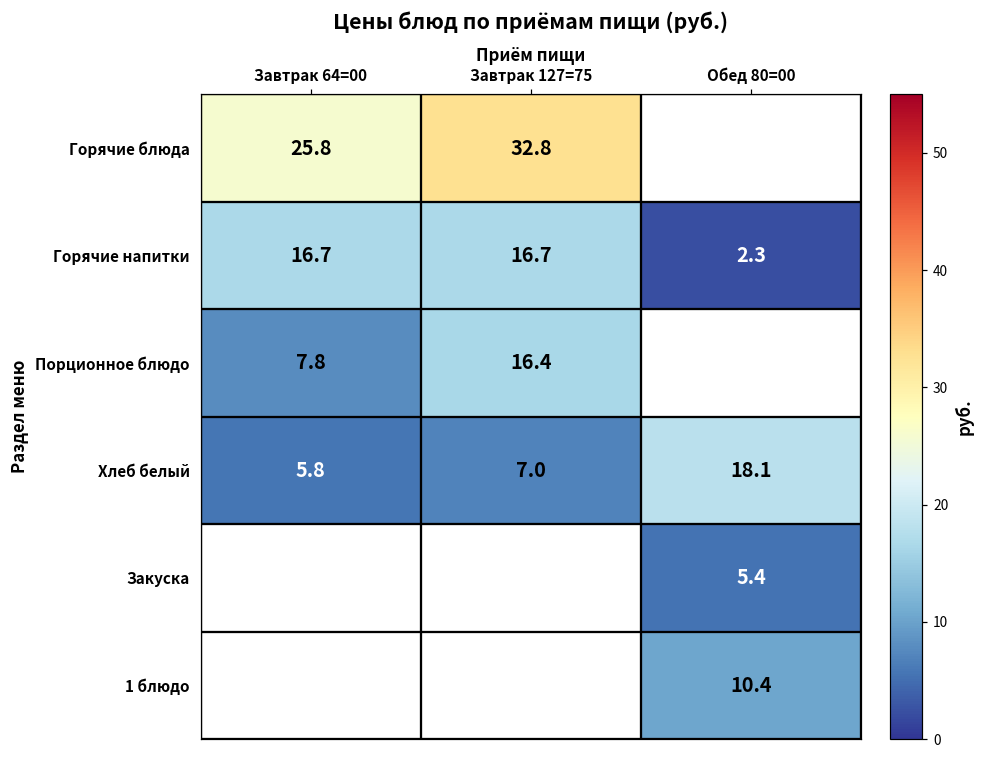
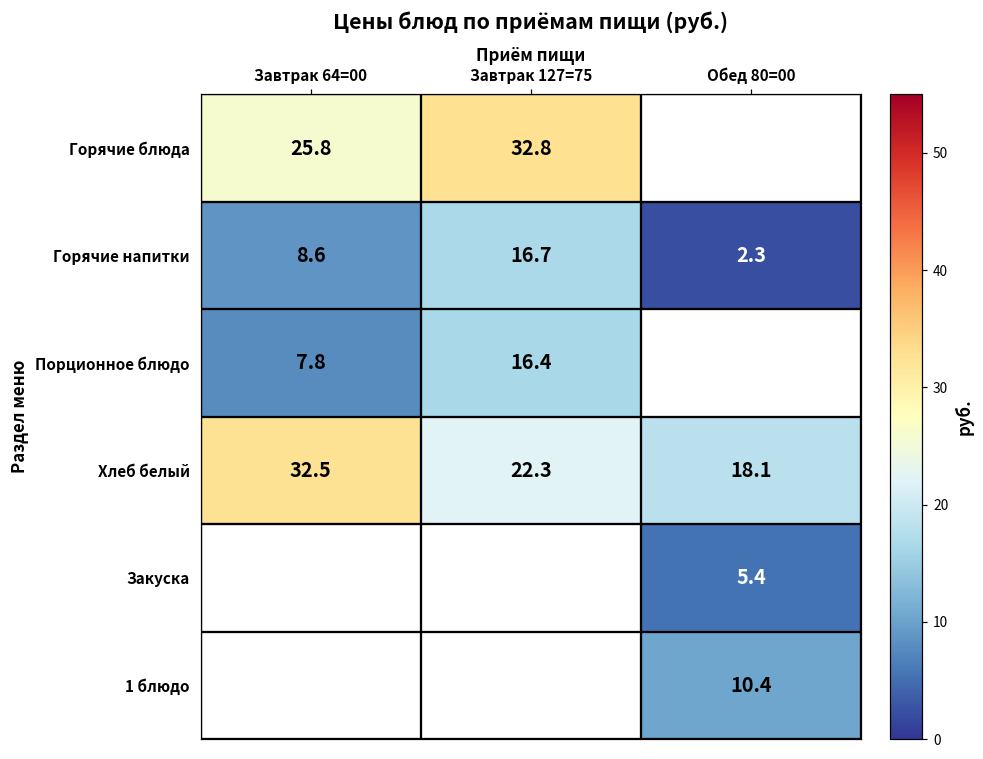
Горячие напитки, Завтрак 64=00: 16.7 -> 8.6
Хлеб белый, Завтрак 64=00: 5.8 -> 32.5
Хлеб белый, Завтрак 127=75: 7.0 -> 22.3
